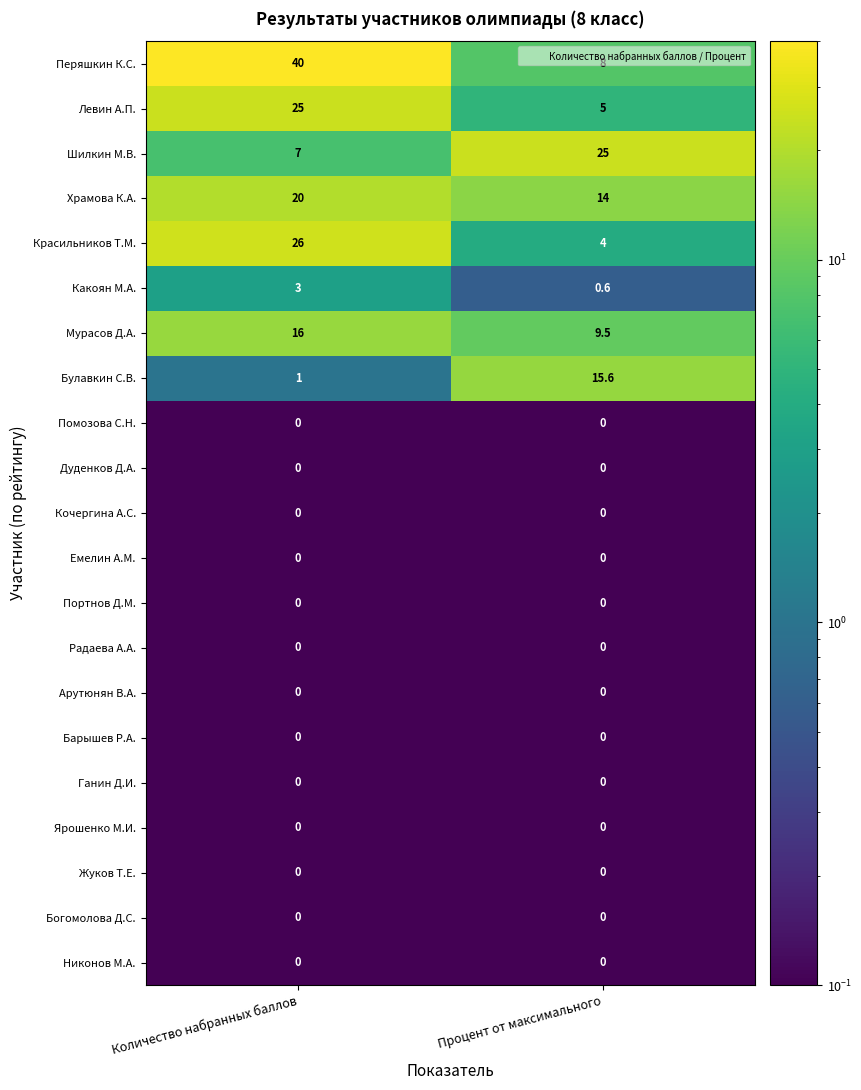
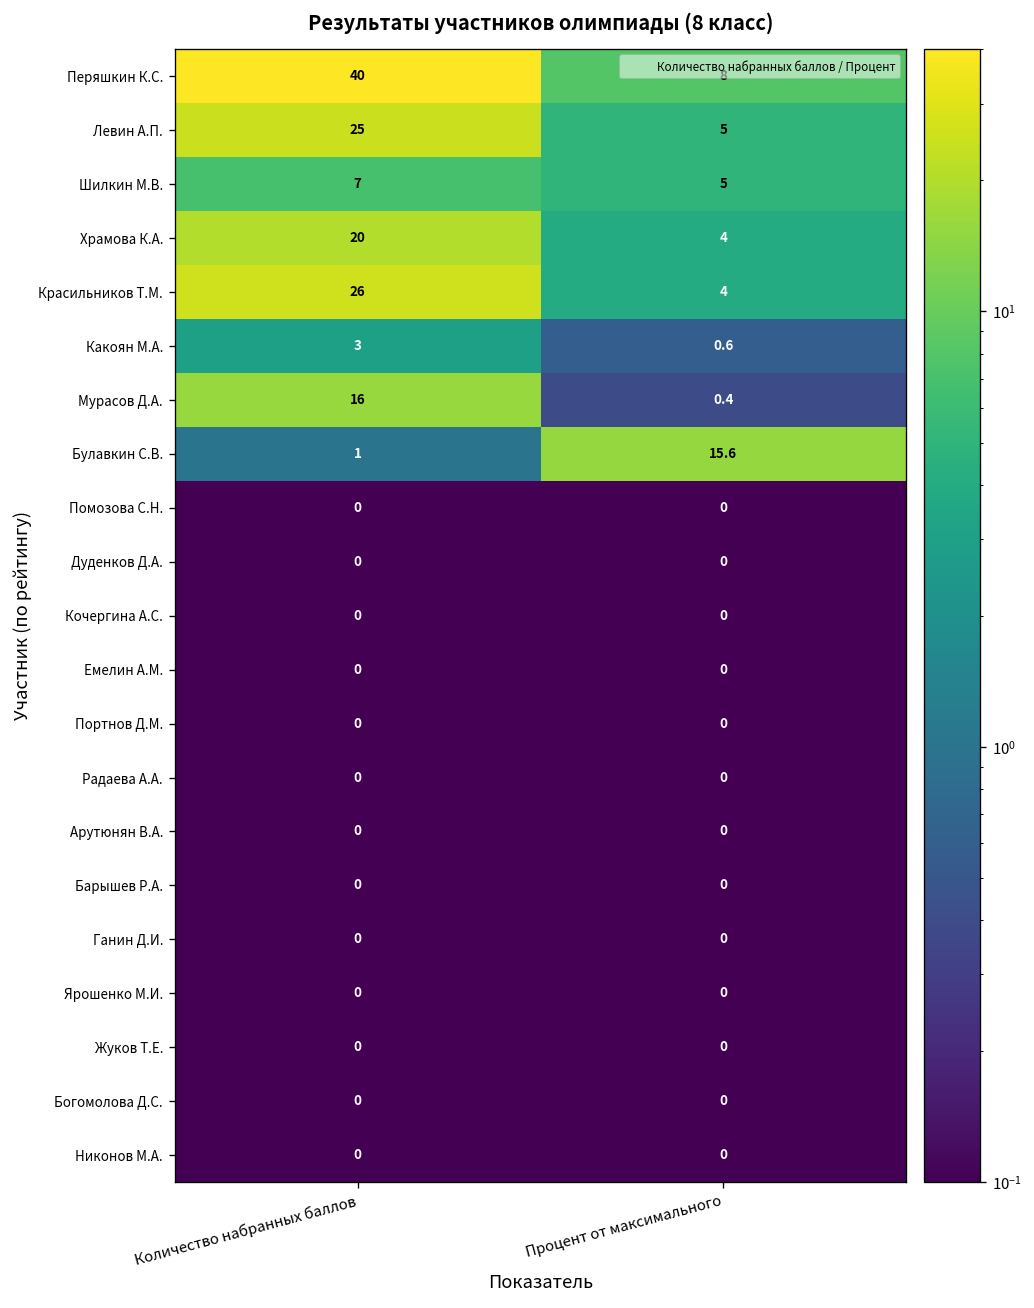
Шилкин М.В., Процент от максимального: 25 -> 5
Храмова К.А., Процент от максимального: 14 -> 4
Мурасов Д.А., Процент от максимального: 9.5 -> 0.4
